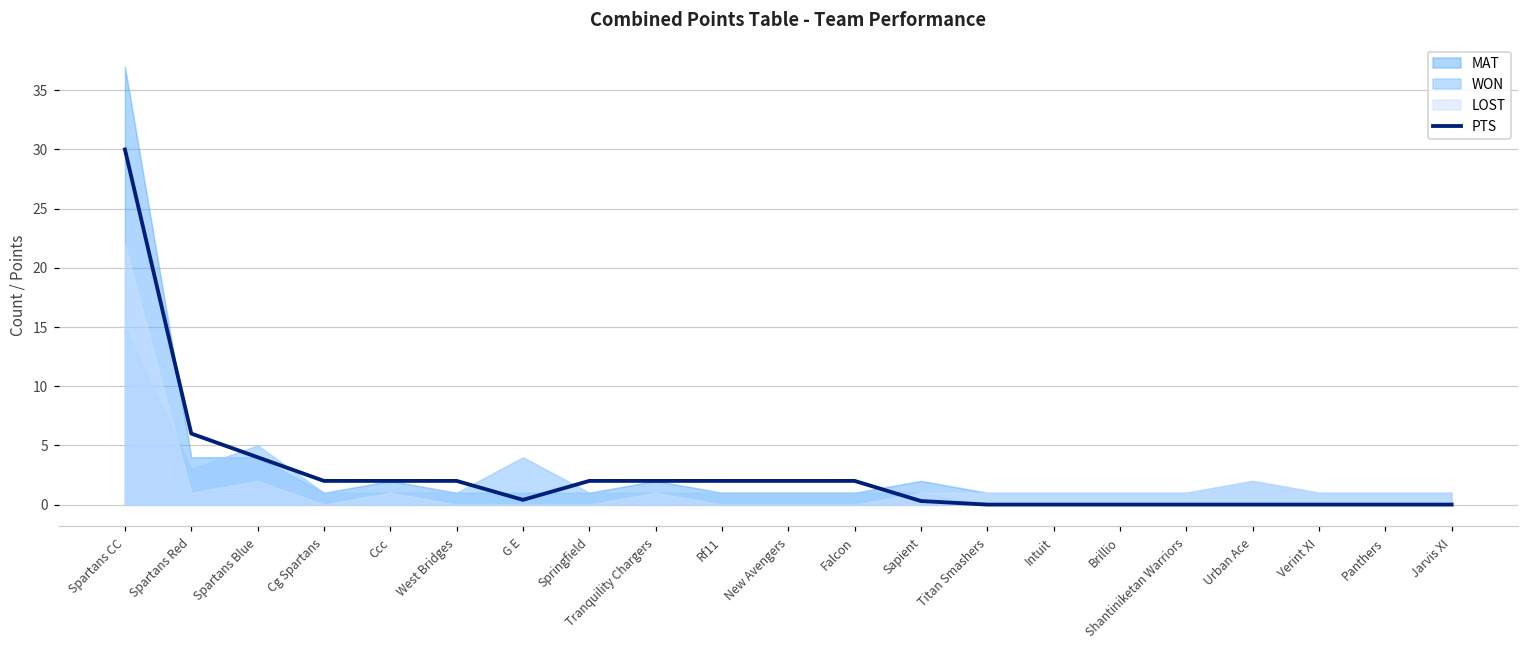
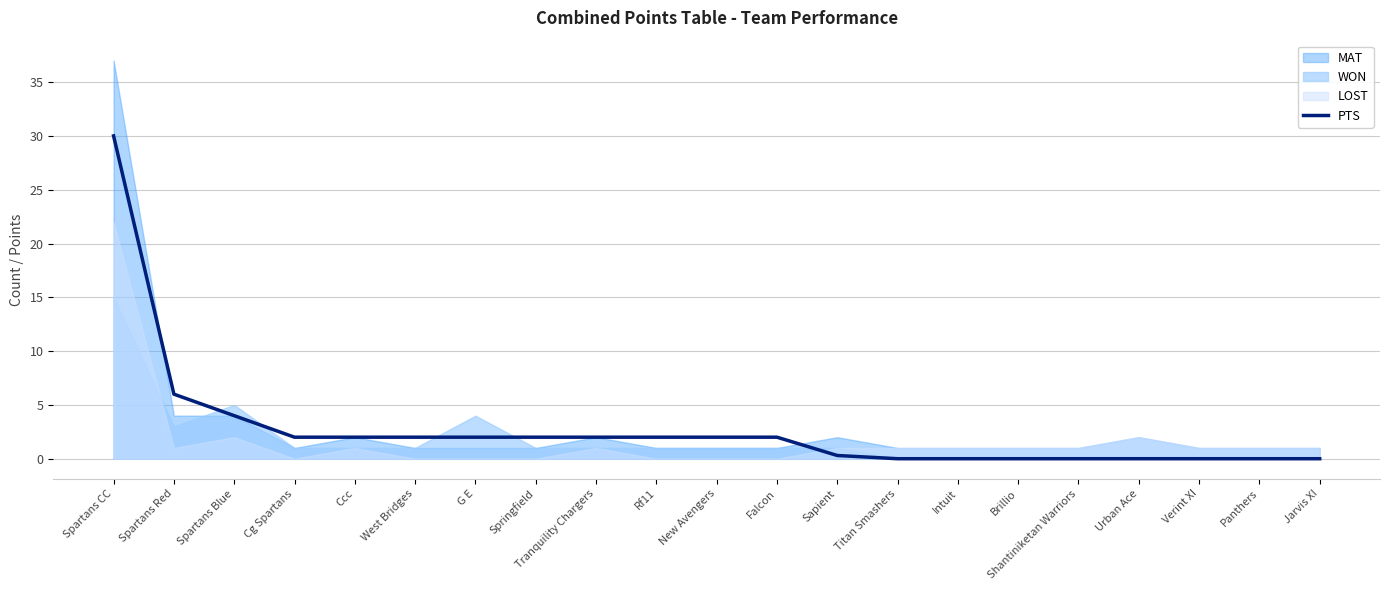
PTS, G E: 0.4 -> 2.0
